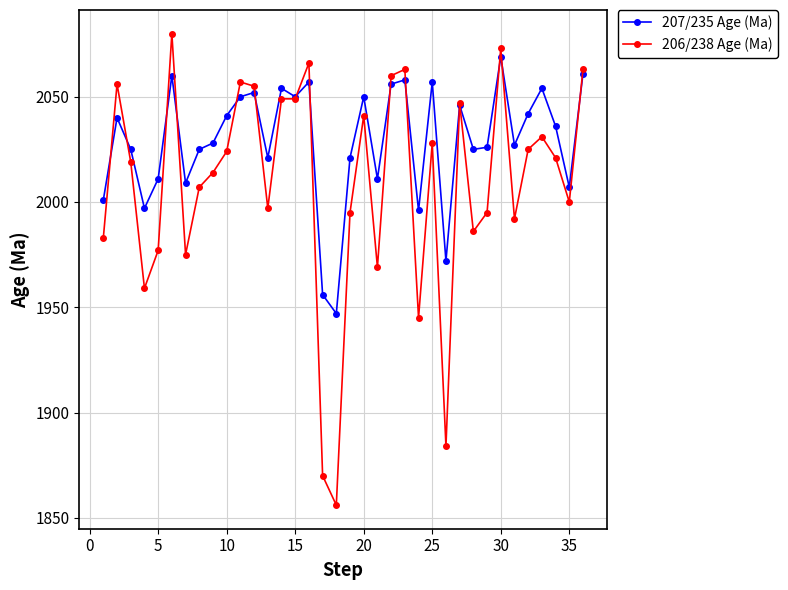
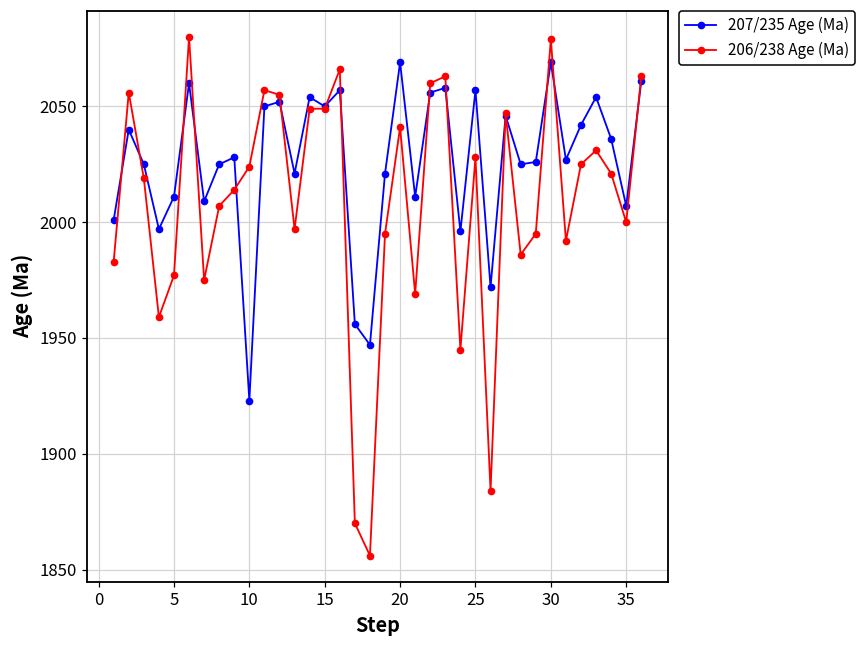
207/235 Age (Ma), 10: 2041 -> 1923
207/235 Age (Ma), 20: 2050 -> 2069
206/238 Age (Ma), 30: 2073 -> 2079
